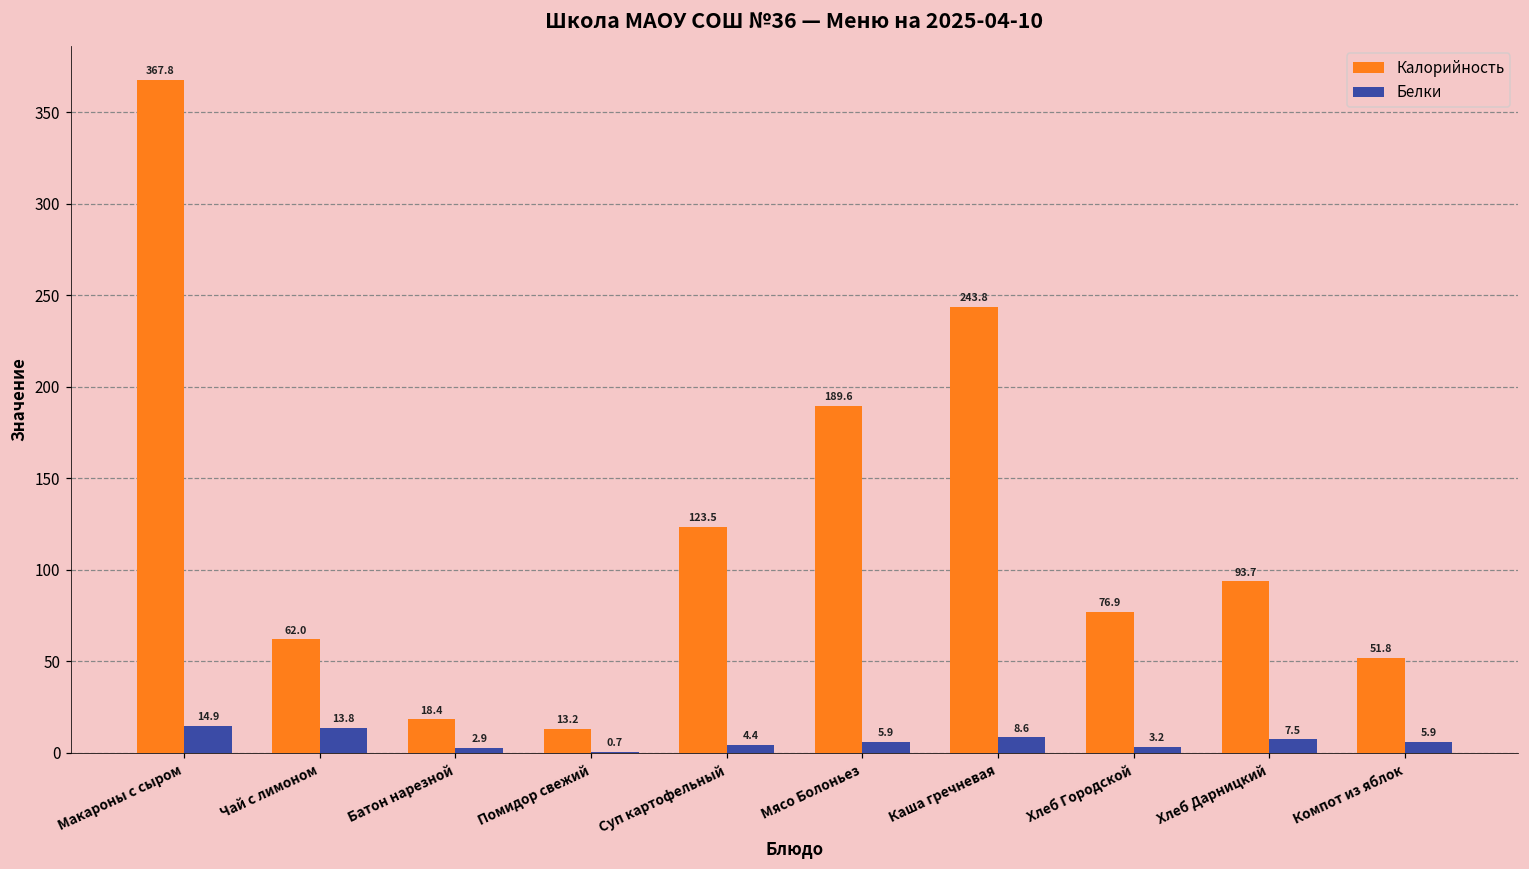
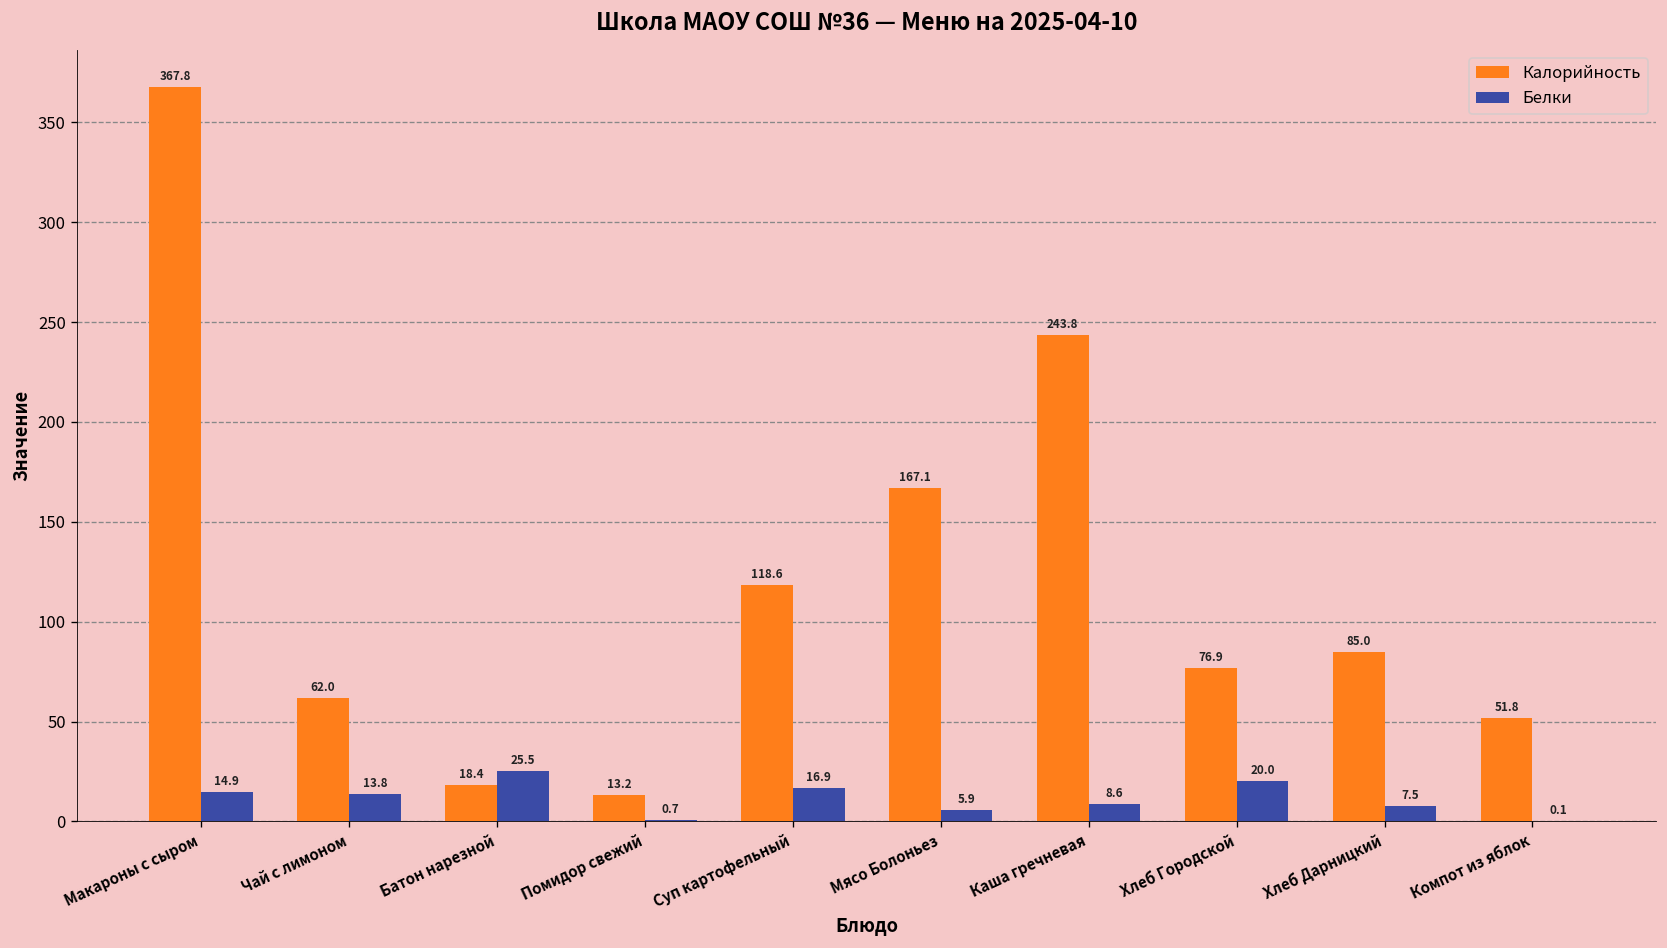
Белки, Батон нарезной: 2.9 -> 25.5
Калорийность, Суп картофельный: 123.5 -> 118.6
Белки, Суп картофельный: 4.4 -> 16.9
Калорийность, Мясо Болоньез: 189.6 -> 167.1
Белки, Хлеб Городской: 3.2 -> 20.0
Калорийность, Хлеб Дарницкий: 93.7 -> 85.0
Белки, Компот из яблок: 5.9 -> 0.1
